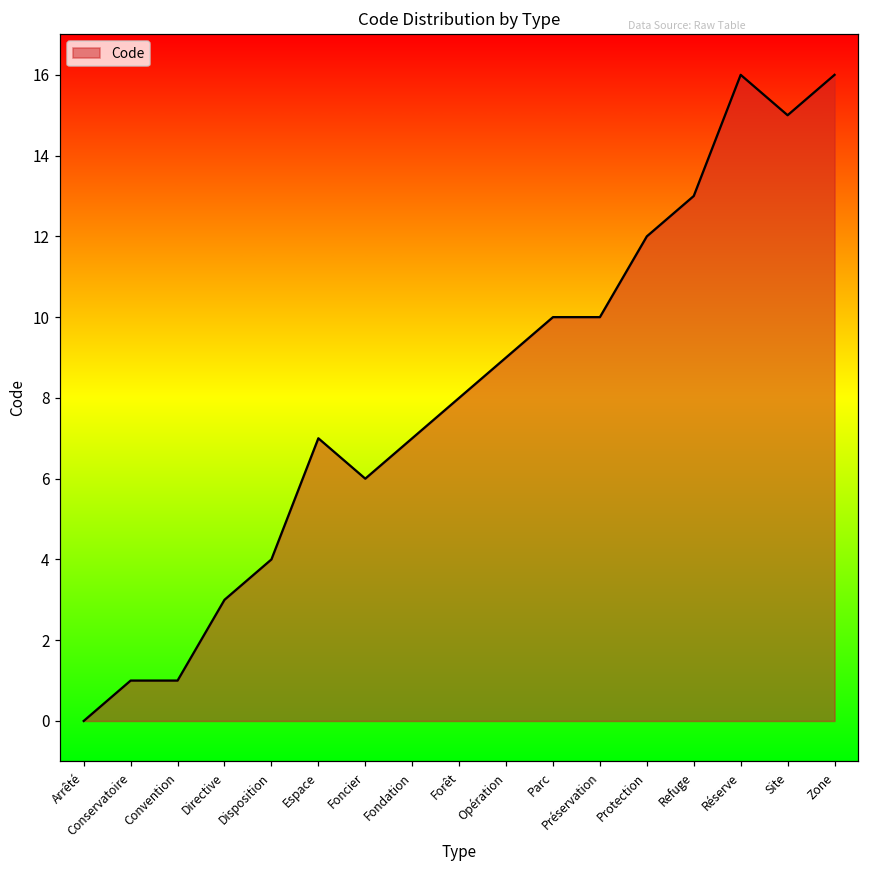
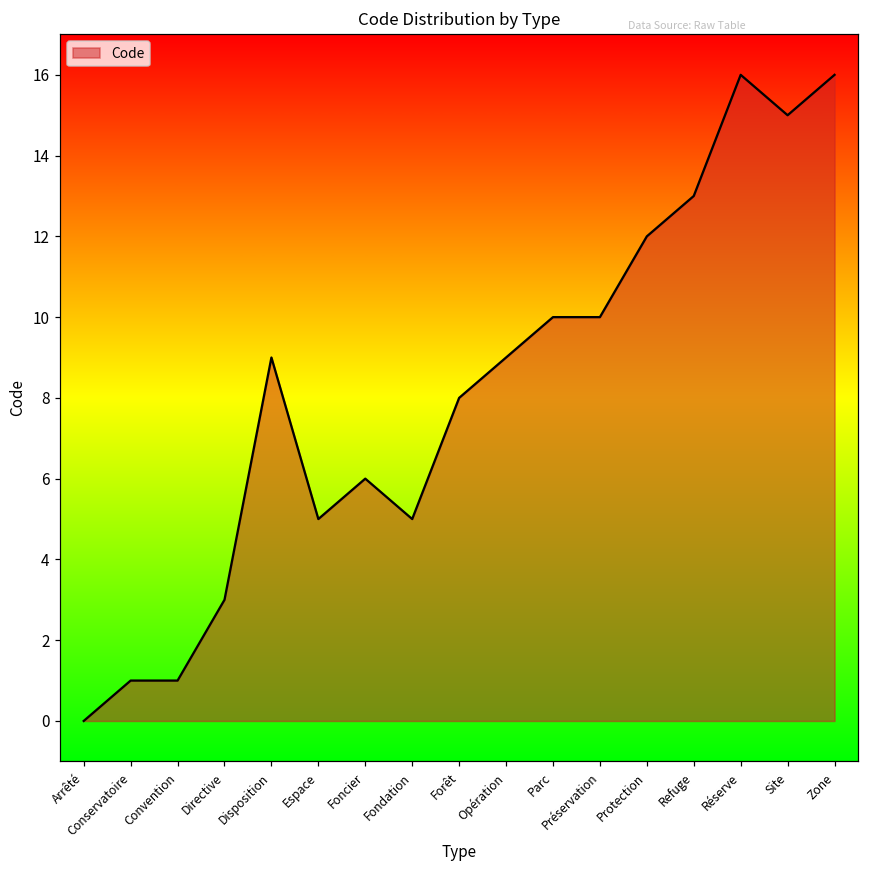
Disposition: 4 -> 9
Espace: 7 -> 5
Fondation: 7 -> 5
